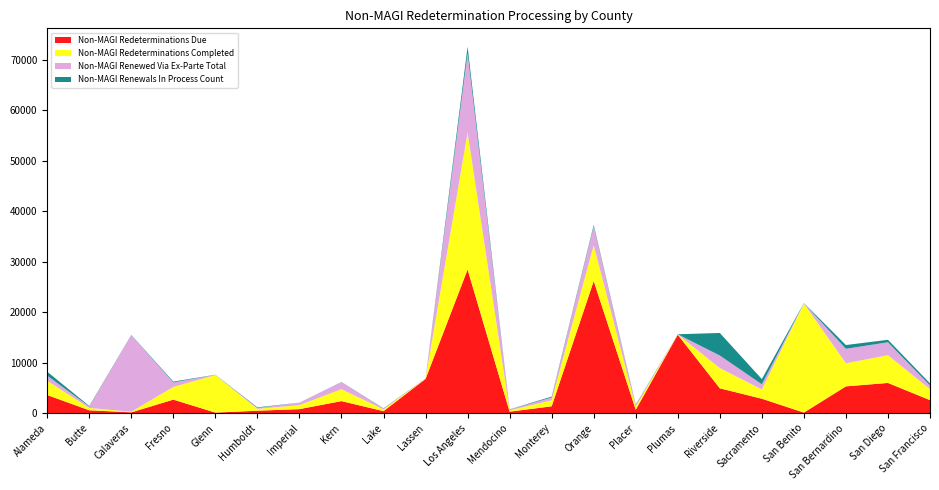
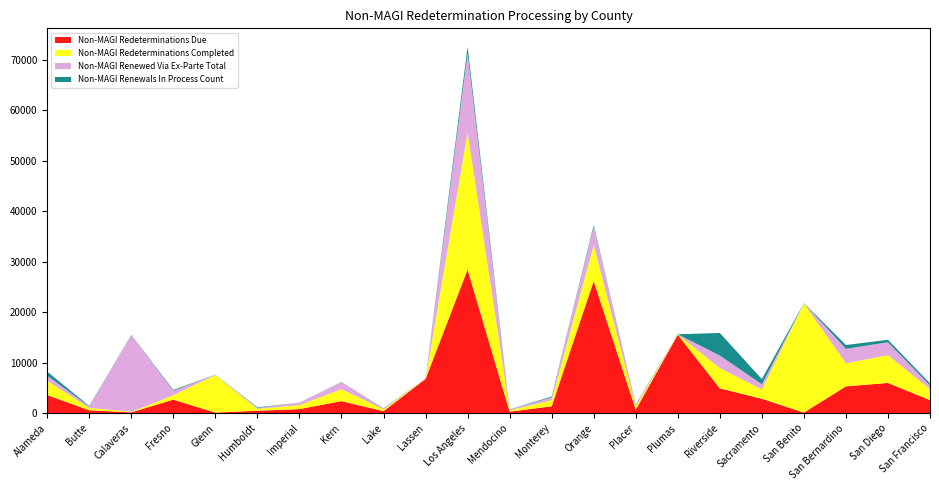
Non-MAGI Redeterminations Completed, Fresno: 3000 -> 1000
